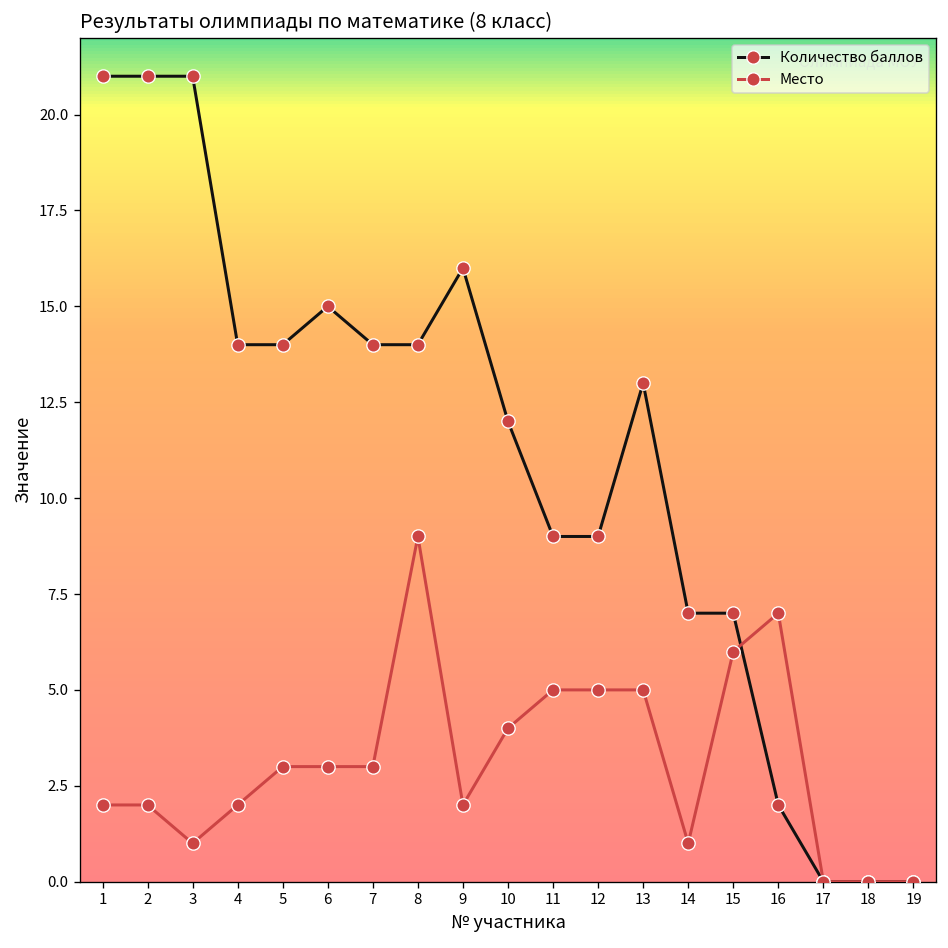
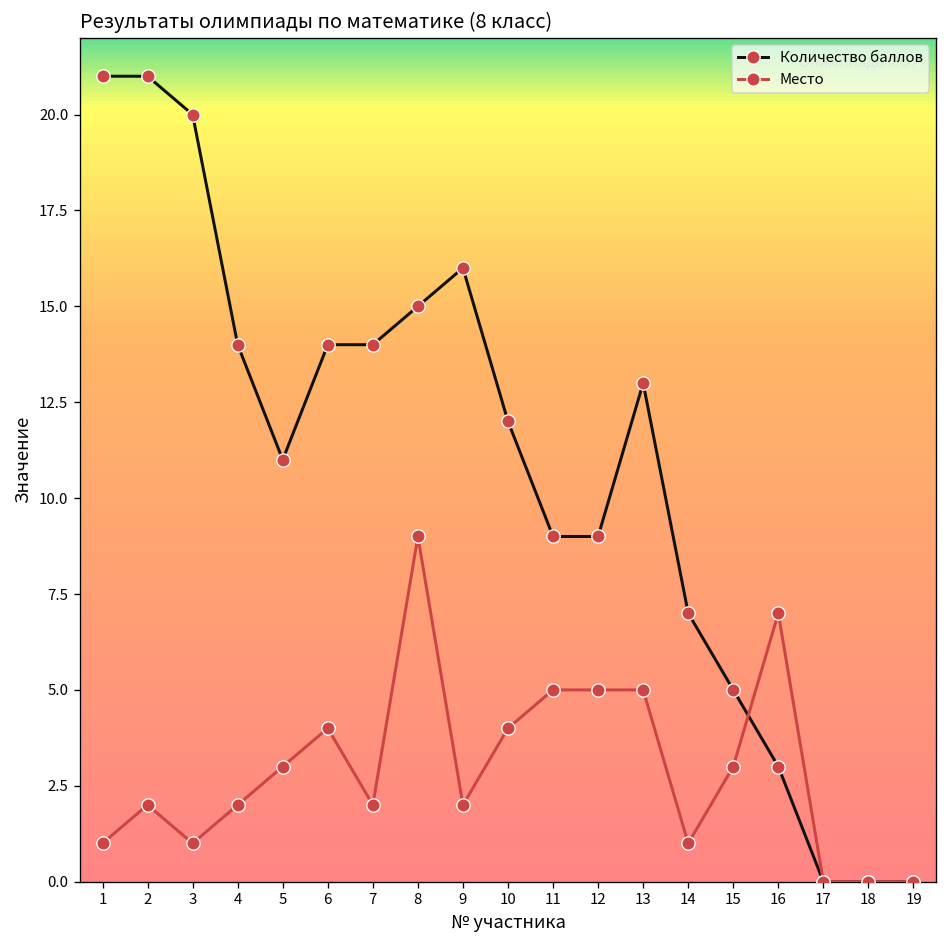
Место, 1: 2 -> 1
Количество баллов, 3: 21 -> 20
Количество баллов, 5: 14 -> 11
Количество баллов, 6: 15 -> 14
Место, 6: 3 -> 4
Место, 7: 3 -> 2
Количество баллов, 8: 14 -> 15
Количество баллов, 15: 7 -> 5
Место, 15: 6 -> 3
Количество баллов, 16: 2 -> 3
